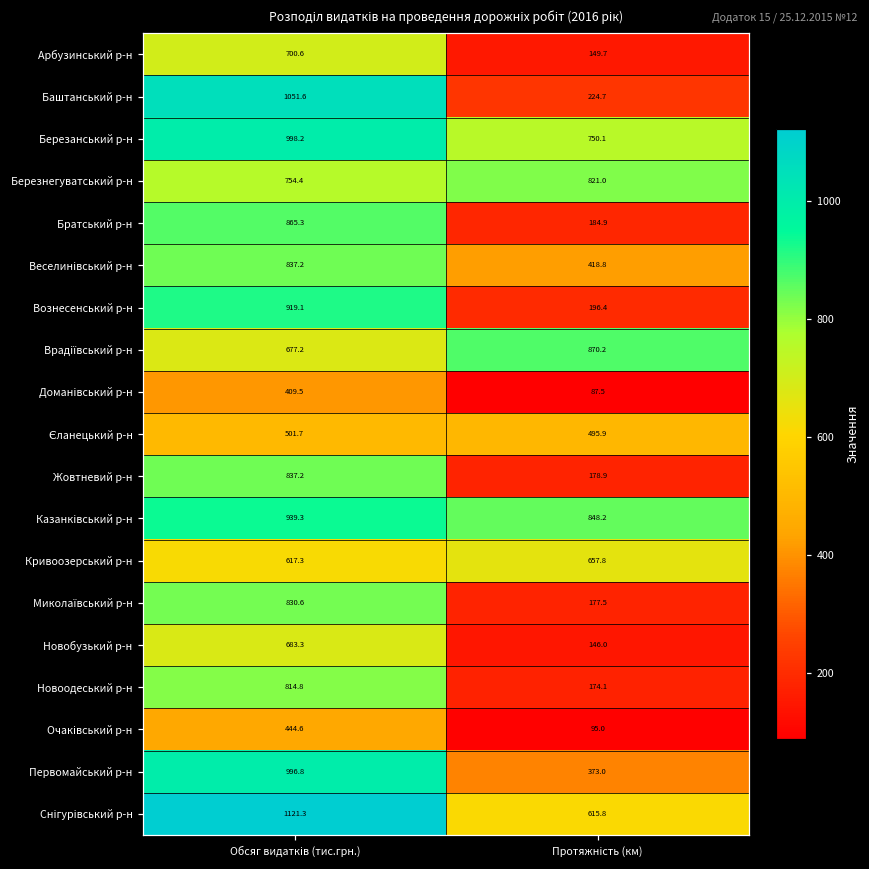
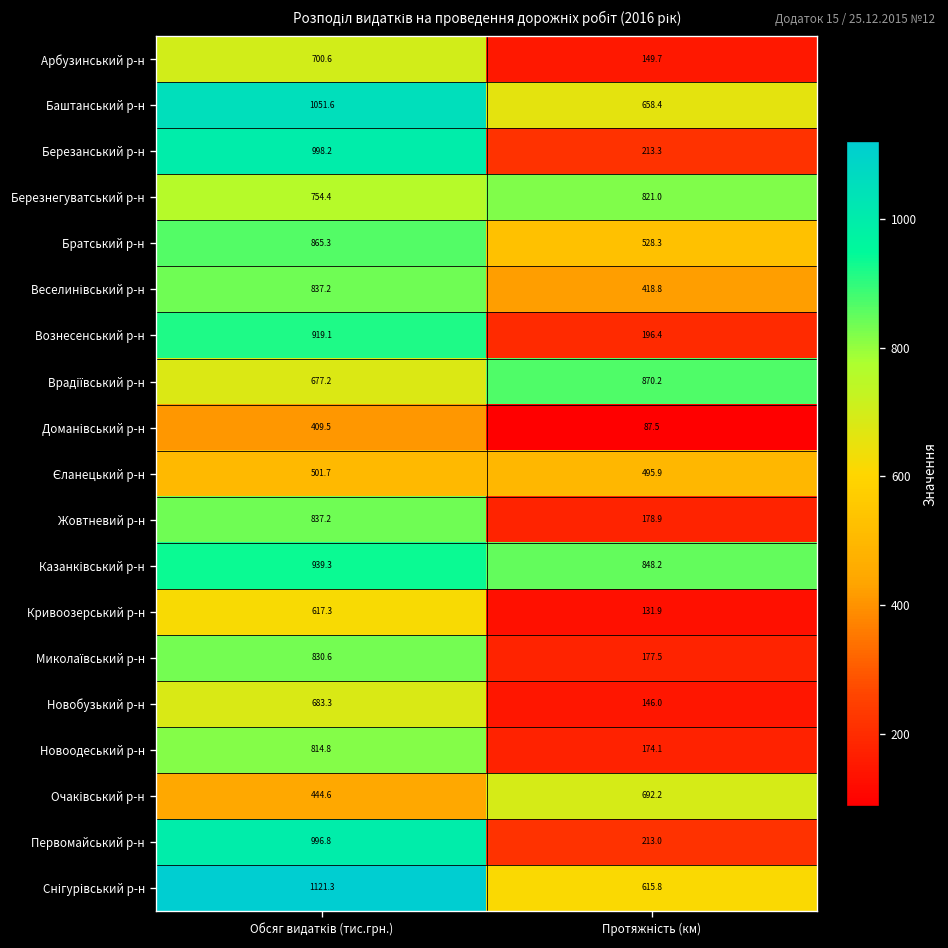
Баштанський р-н, Протяжність (км): 224.7 -> 658.4
Березанський р-н, Протяжність (км): 750.1 -> 213.3
Братський р-н, Протяжність (км): 184.9 -> 528.3
Кривоозерський р-н, Протяжність (км): 657.8 -> 131.9
Очаківський р-н, Протяжність (км): 95.0 -> 692.2
Первомайський р-н, Протяжність (км): 373.0 -> 213.0
